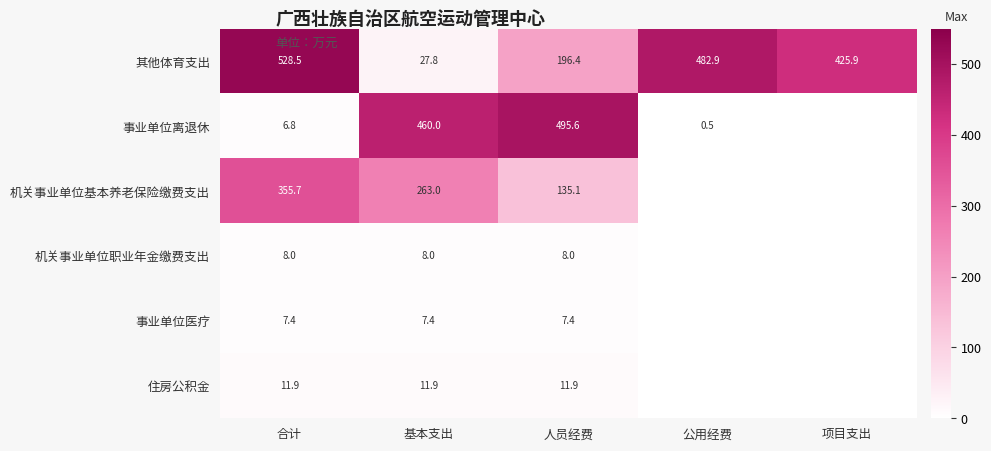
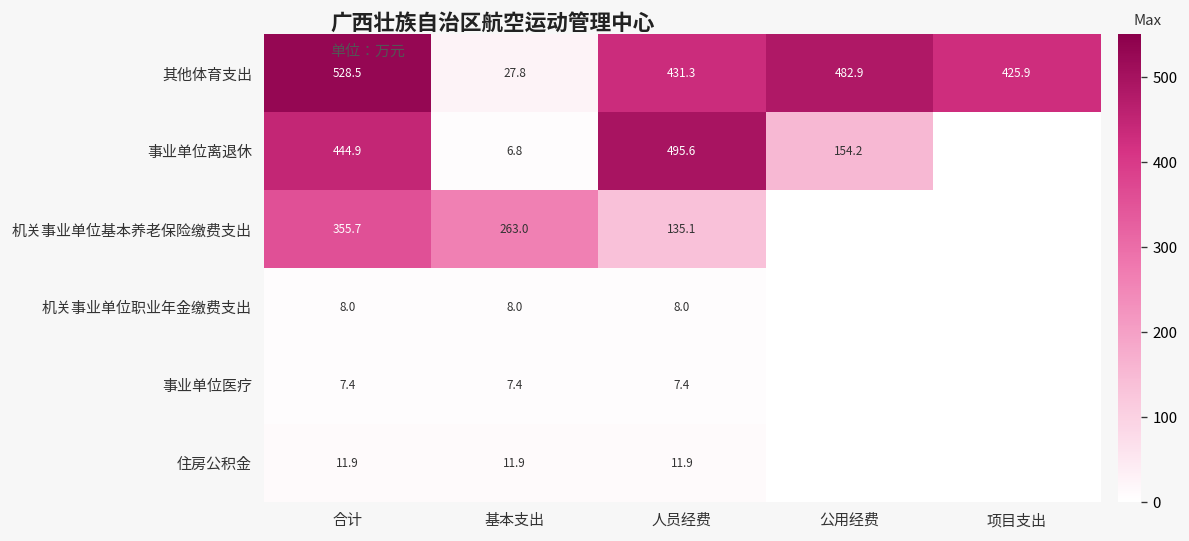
其他体育支出, 人员经费: 196.4 -> 431.3
事业单位离退休, 合计: 6.8 -> 444.9
事业单位离退休, 基本支出: 460.0 -> 6.8
事业单位离退休, 公用经费: 0.5 -> 154.2
